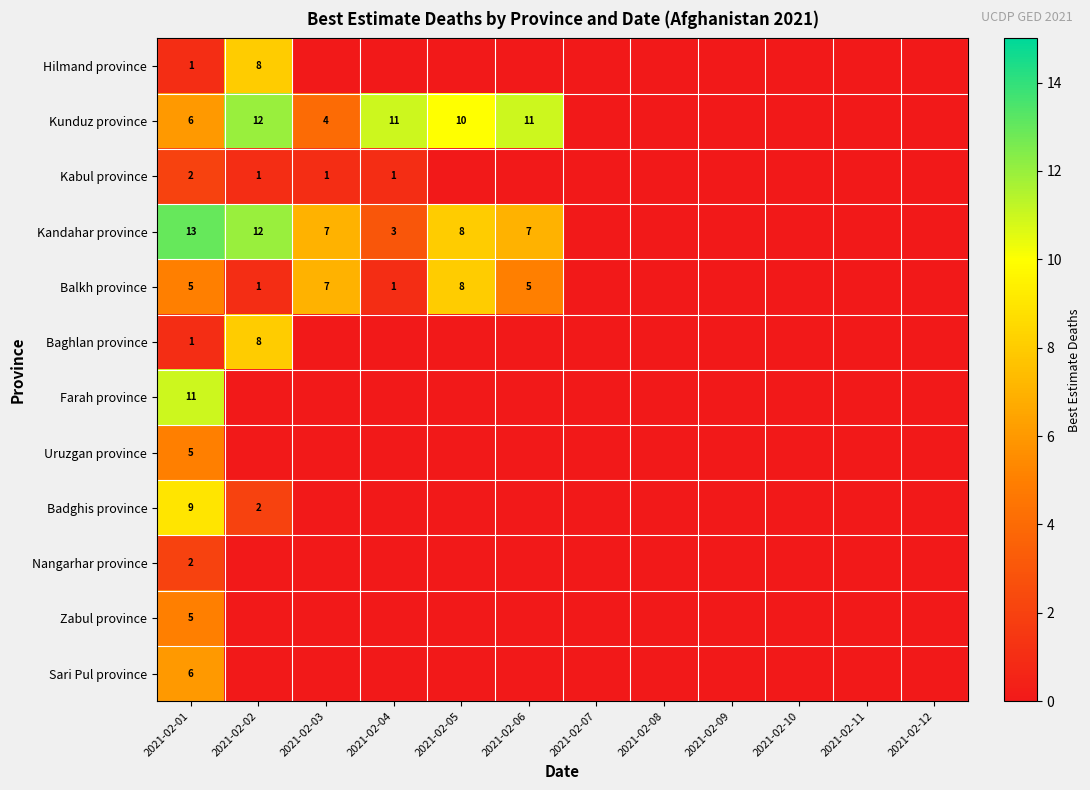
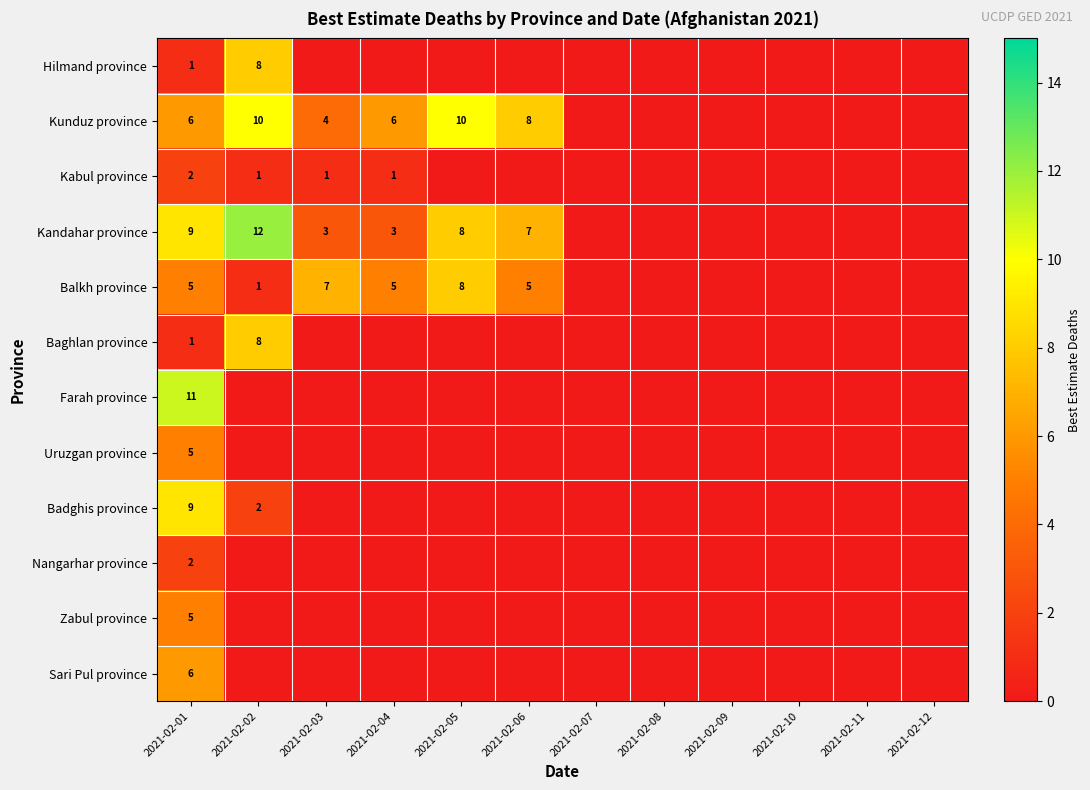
Kunduz province, 2021-02-02: 12 -> 10
Kunduz province, 2021-02-04: 11 -> 6
Kunduz province, 2021-02-06: 11 -> 8
Kandahar province, 2021-02-01: 13 -> 9
Kandahar province, 2021-02-03: 7 -> 3
Balkh province, 2021-02-04: 1 -> 5
